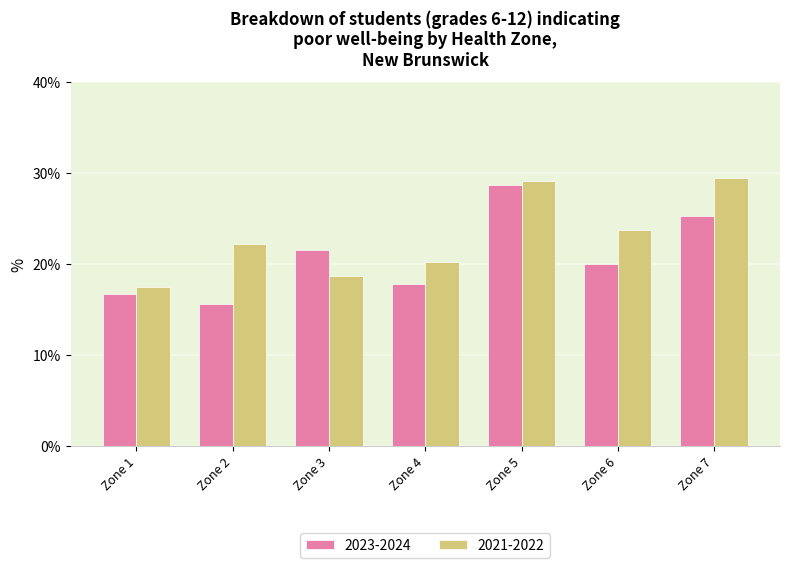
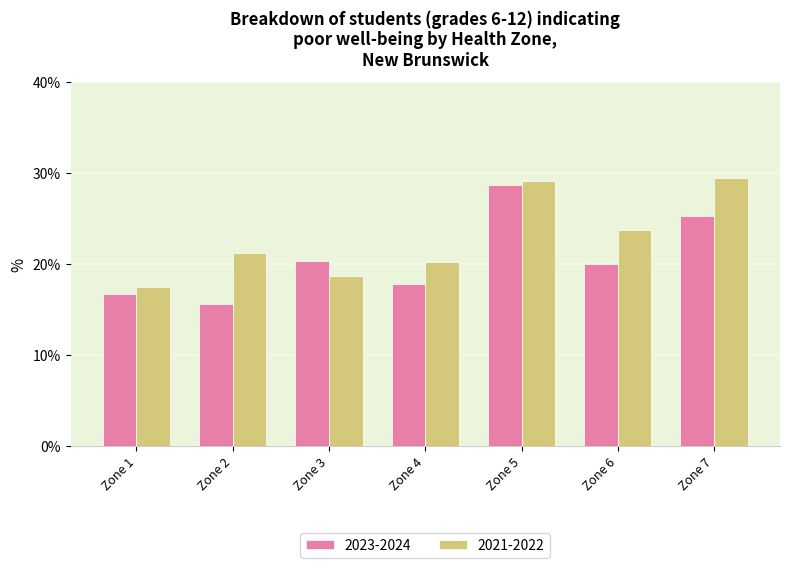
2021-2022, Zone 2: 22% -> 21%
2023-2024, Zone 3: 22% -> 20%
